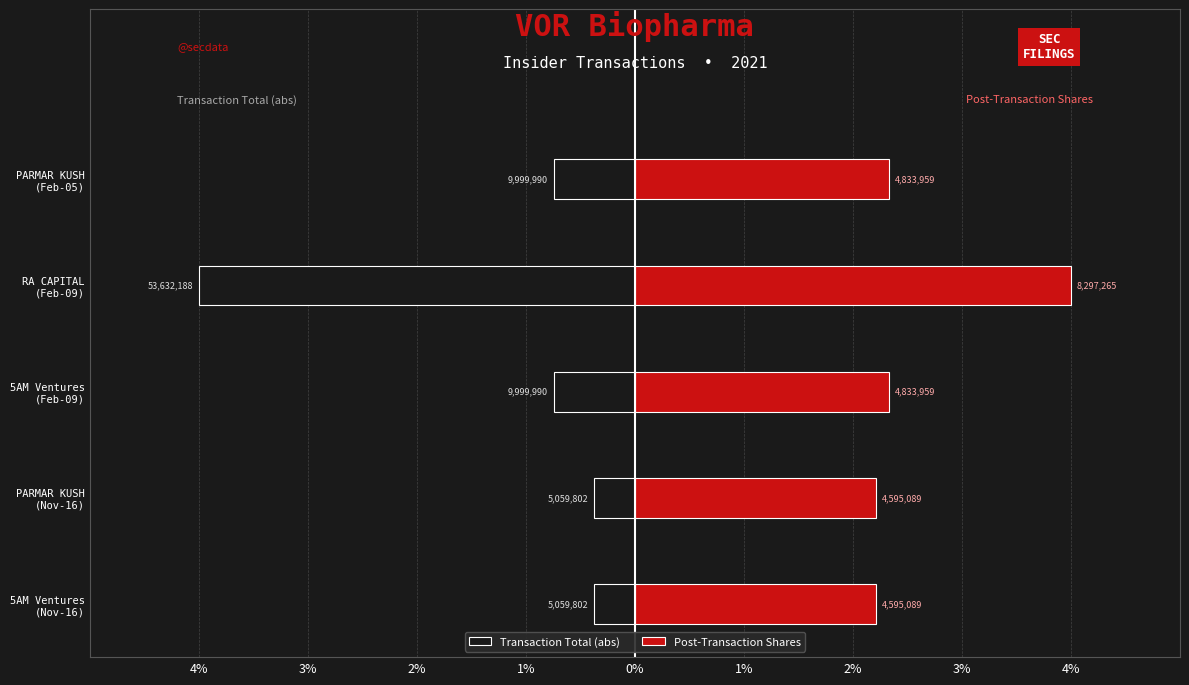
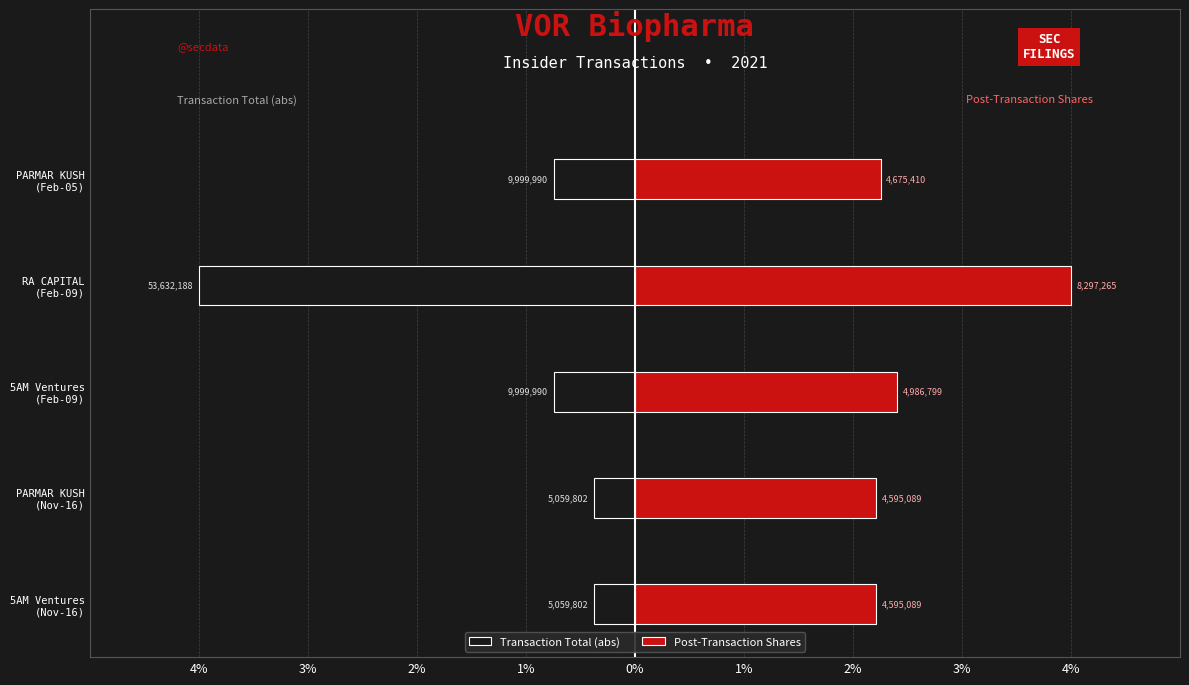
Post-Transaction Shares, PARMAR KUSH (Feb-05): 4,833,959 -> 4,675,410
Post-Transaction Shares, 5AM Ventures (Feb-09): 4,833,959 -> 4,986,799
